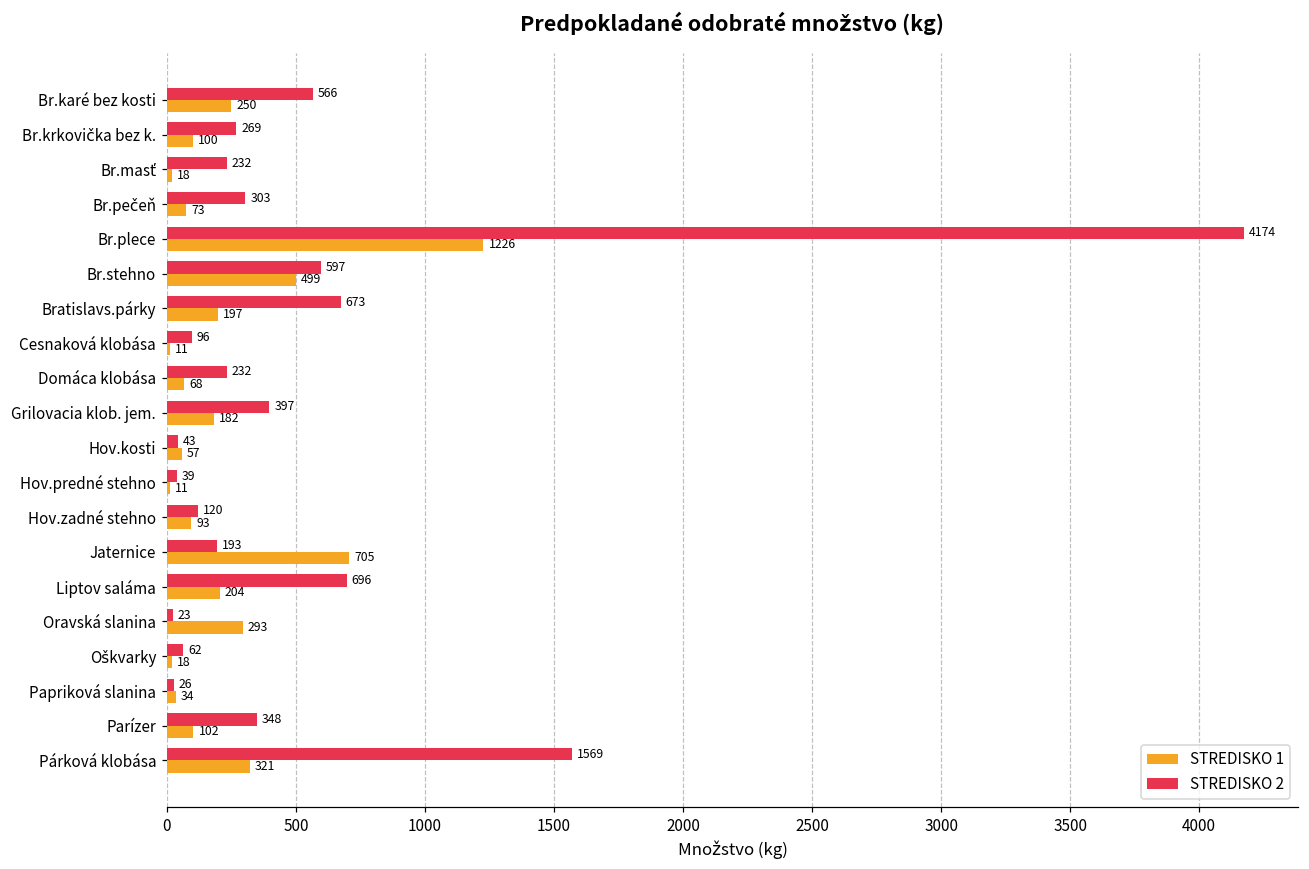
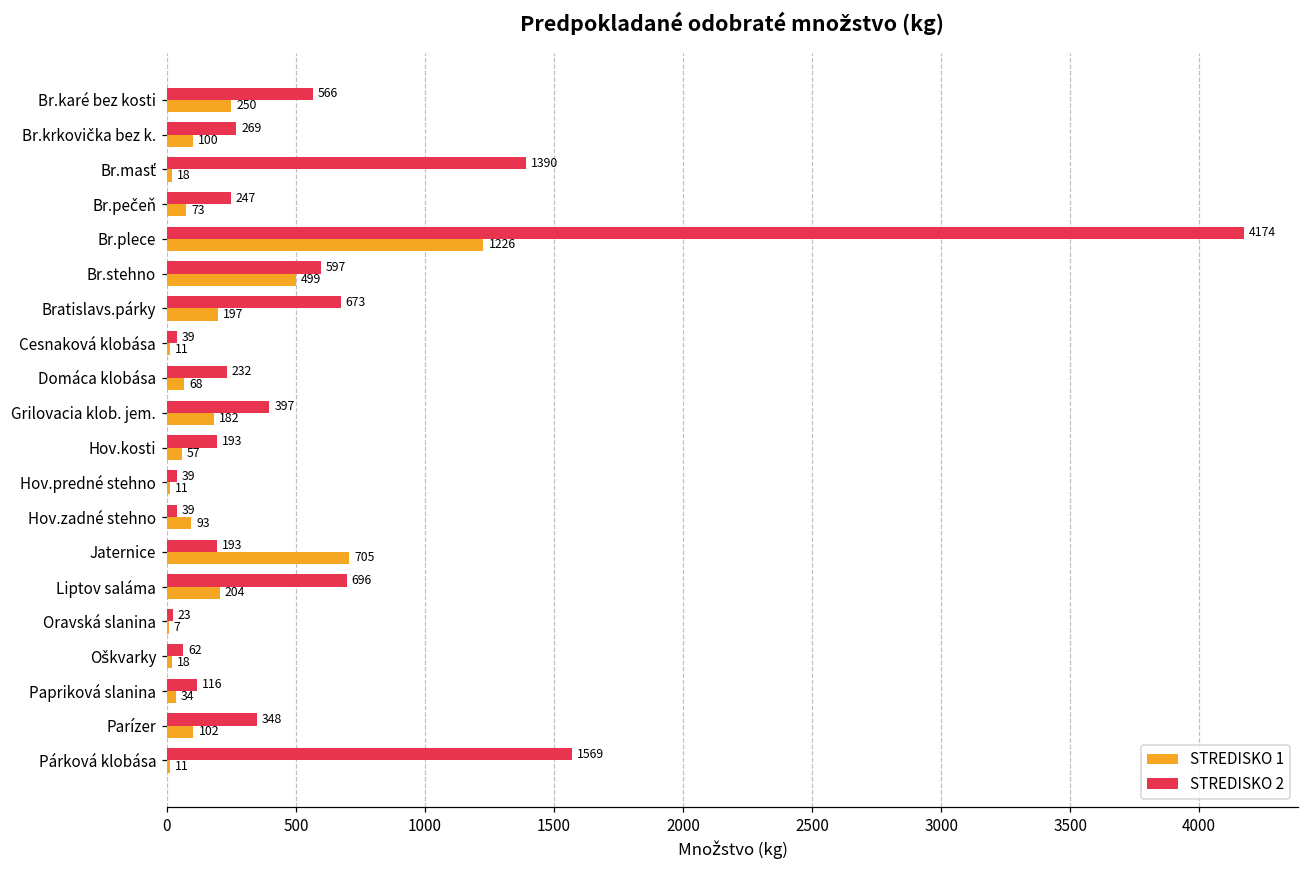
STREDISKO 2, Br.masť: 232 -> 1390
STREDISKO 2, Br.pečeň: 303 -> 247
STREDISKO 2, Cesnaková klobása: 96 -> 39
STREDISKO 2, Hov.kosti: 43 -> 193
STREDISKO 2, Hov.zadné stehno: 120 -> 39
STREDISKO 1, Oravská slanina: 293 -> 7
STREDISKO 2, Papriková slanina: 26 -> 116
STREDISKO 1, Párková klobása: 321 -> 11
